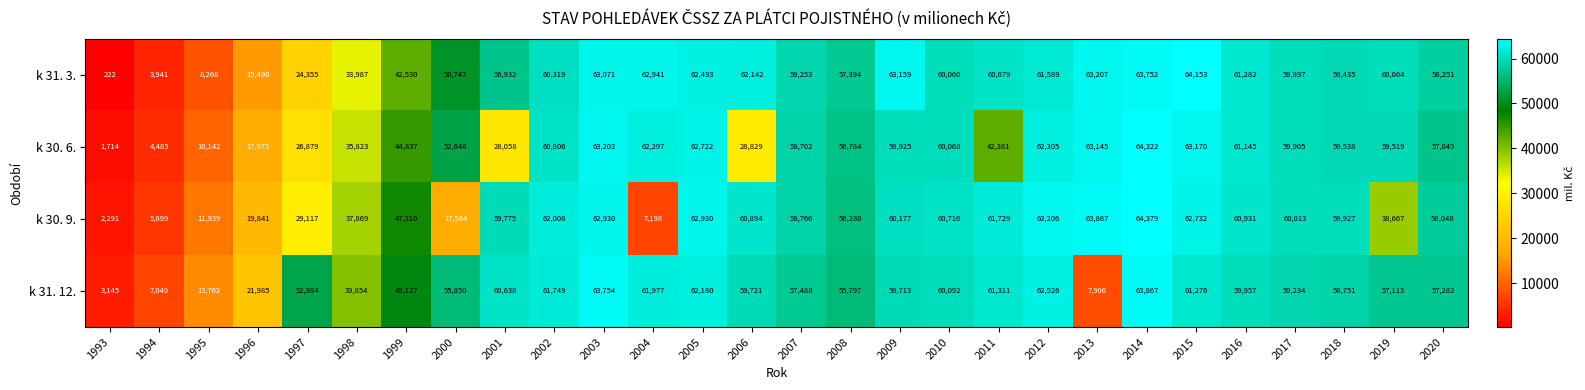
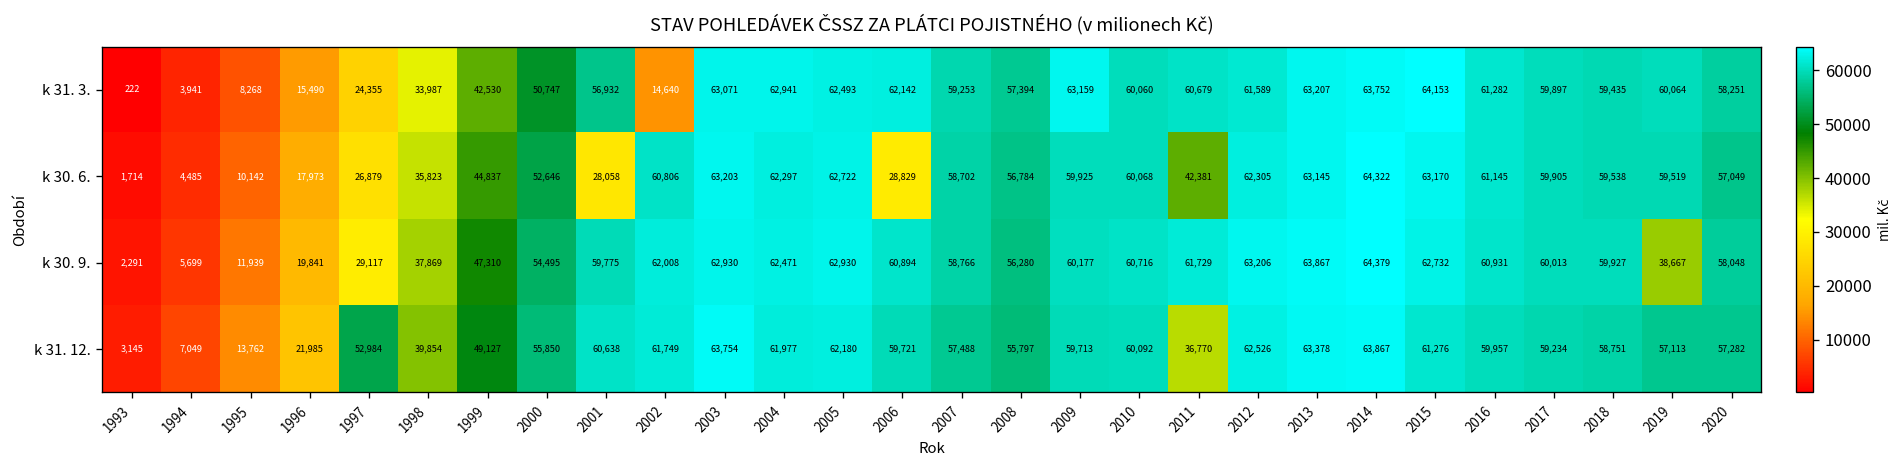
k 31. 3., 2002: 60,319 -> 14,640
k 30. 9., 2000: 17,564 -> 54,495
k 30. 9., 2004: 7,198 -> 62,471
k 31. 12., 2011: 61,311 -> 36,770
k 31. 12., 2013: 7,906 -> 63,378
